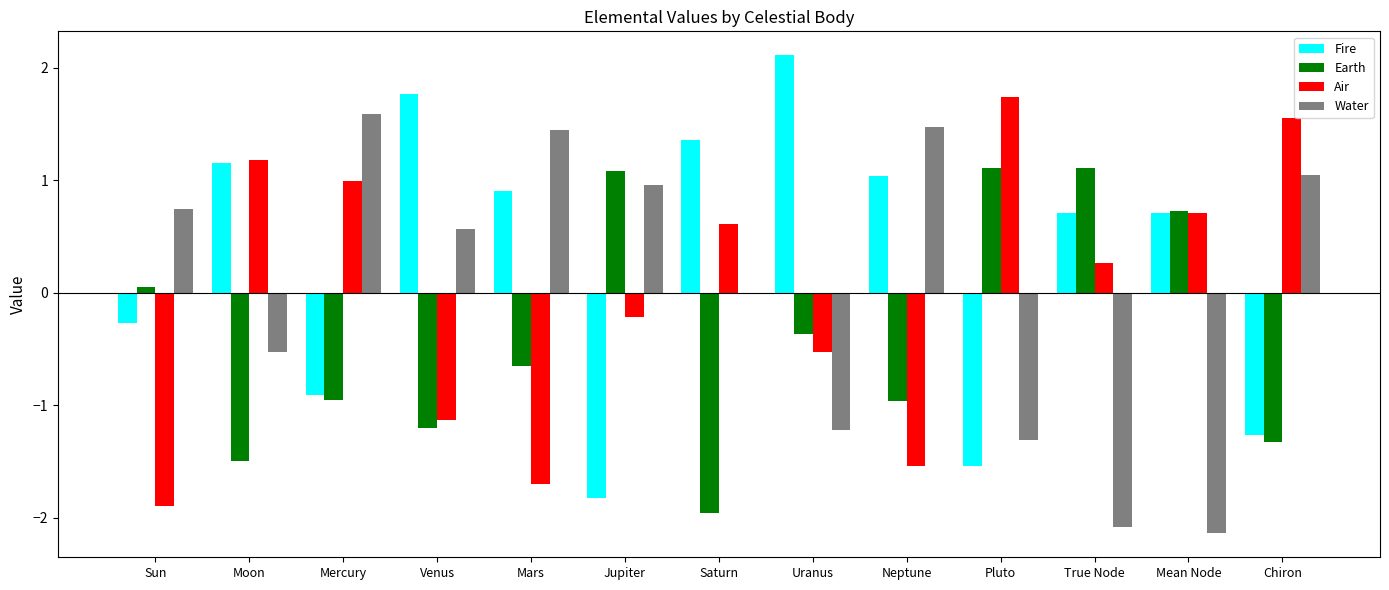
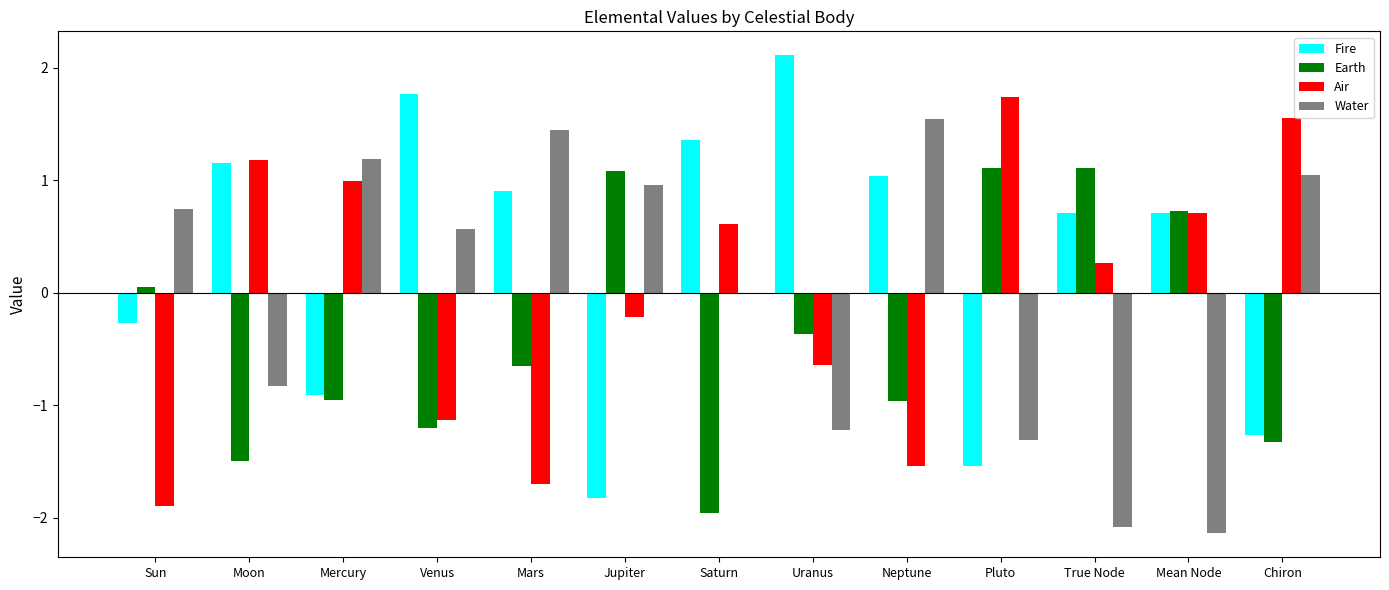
Water, Moon: -0.53 -> -0.83
Water, Mercury: 1.58 -> 1.19
Air, Uranus: -0.53 -> -0.64
Water, Neptune: 1.47 -> 1.54
